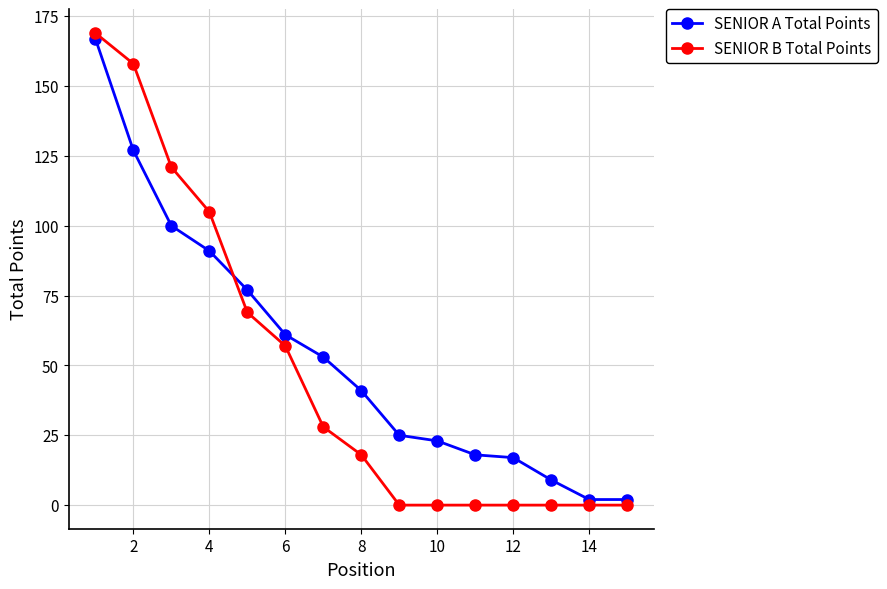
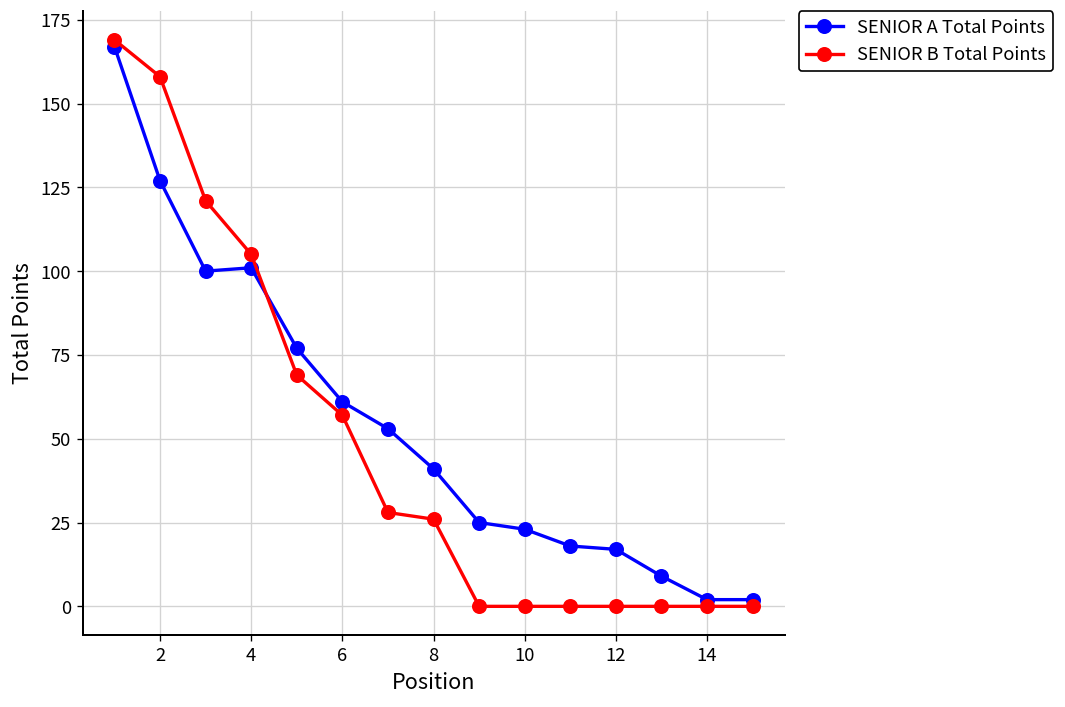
SENIOR A Total Points, 4: 91 -> 101
SENIOR B Total Points, 8: 18 -> 26
